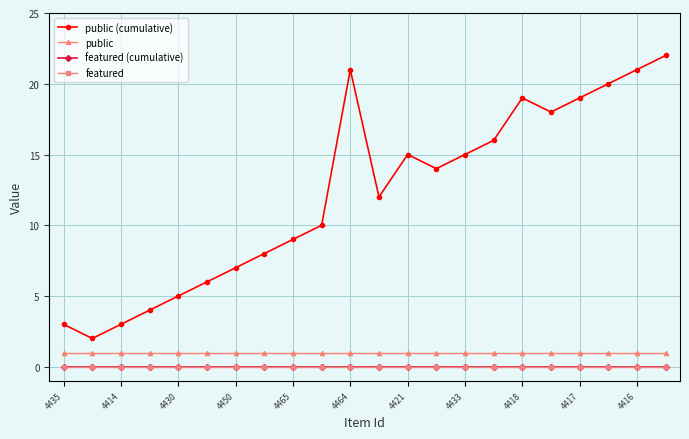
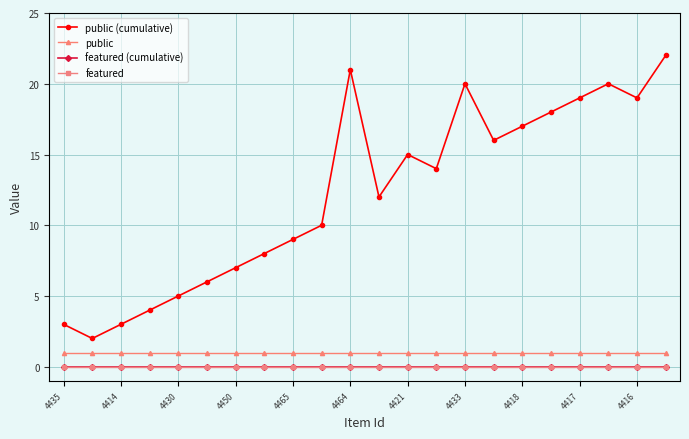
public (cumulative), 4433: 15 -> 20
public (cumulative), 4418: 19 -> 17
public (cumulative), 4416: 21 -> 19
